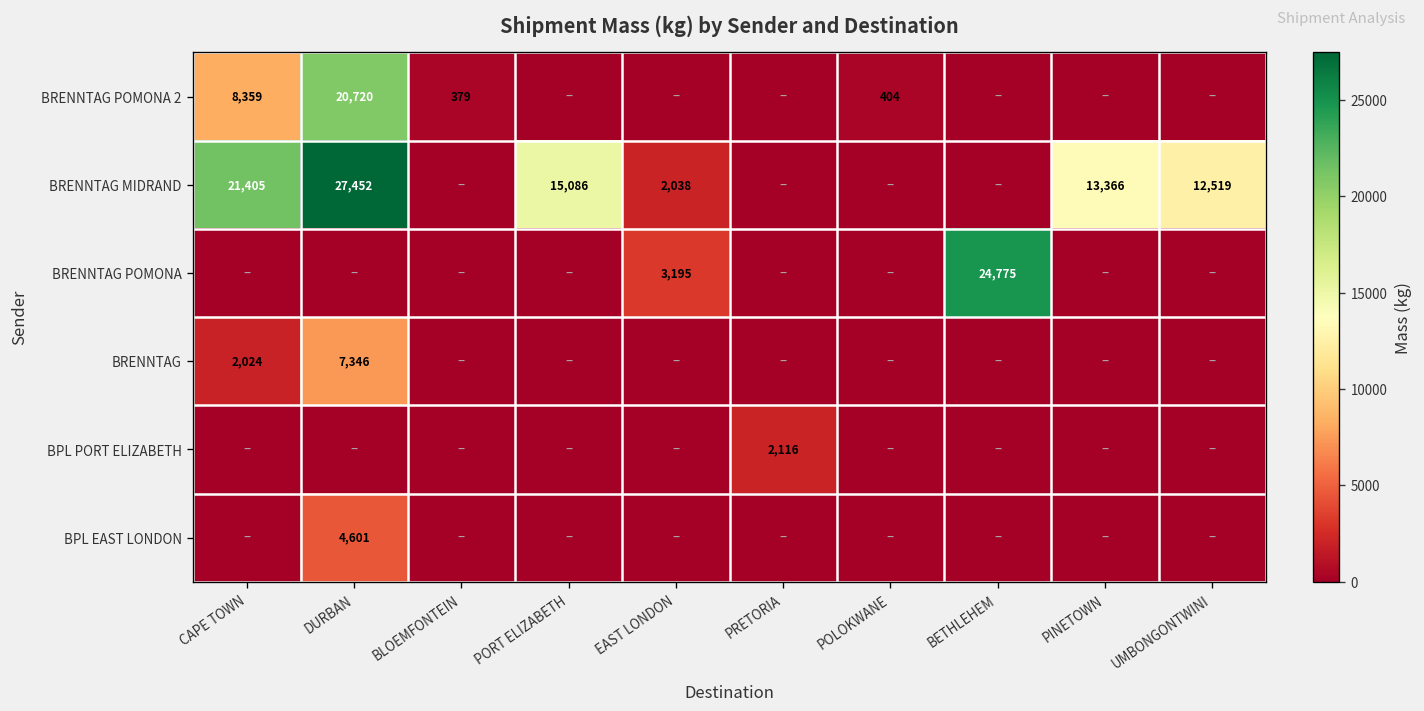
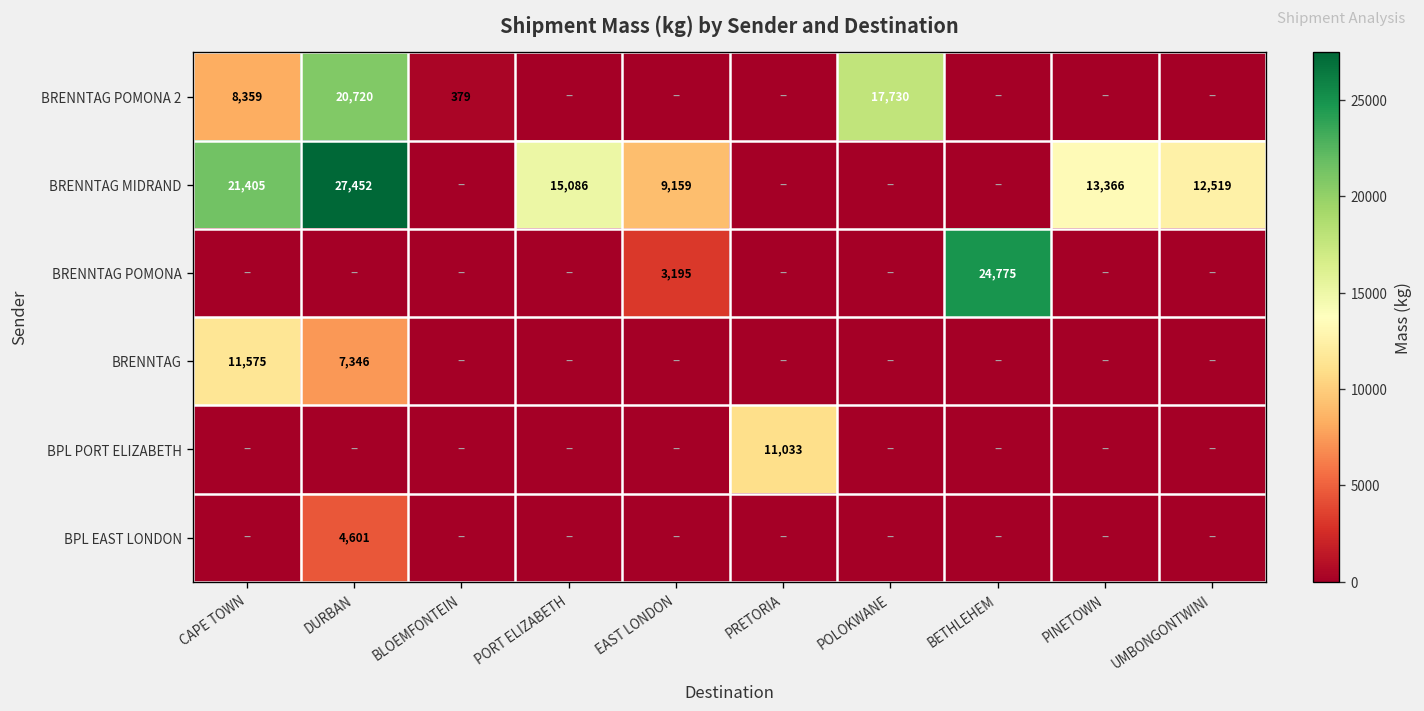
BRENNTAG POMONA 2, POLOKWANE: 404 -> 17,730
BRENNTAG MIDRAND, EAST LONDON: 2,038 -> 9,159
BRENNTAG, CAPE TOWN: 2,024 -> 11,575
BPL PORT ELIZABETH, PRETORIA: 2,116 -> 11,033
